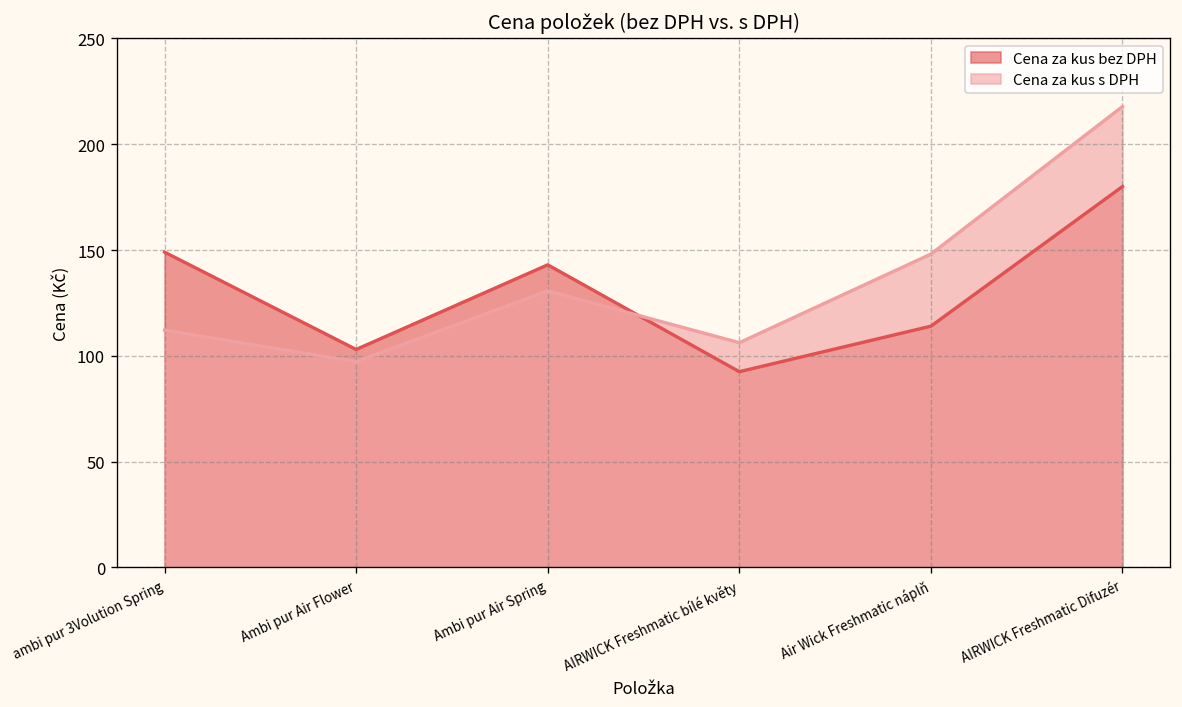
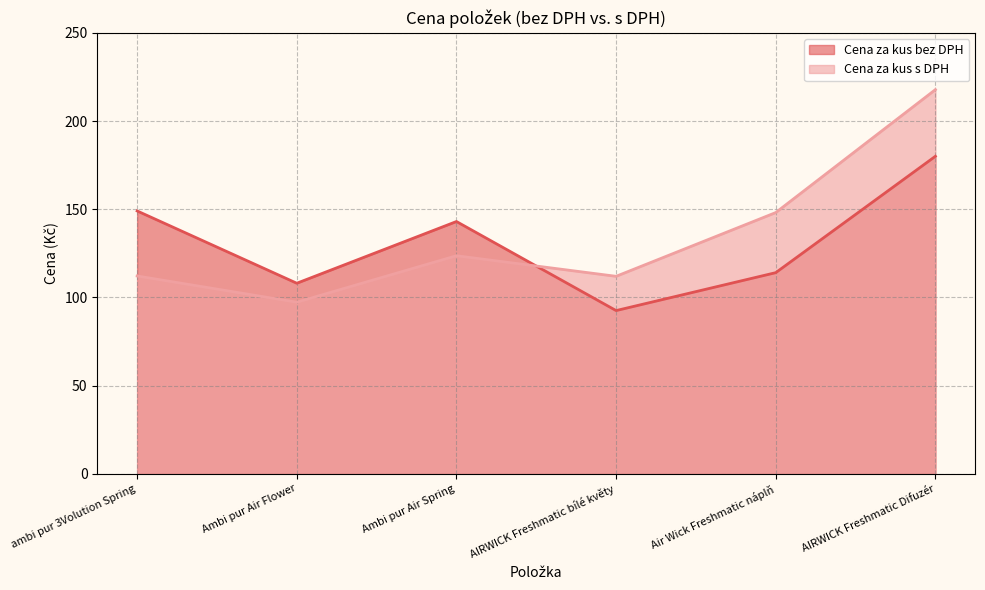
Cena za kus bez DPH, Ambi pur Air Flower: 103 -> 108
Cena za kus s DPH, Ambi pur Air Spring: 131 -> 124
Cena za kus s DPH, AIRWICK Freshmatic bílé květy: 106 -> 112
